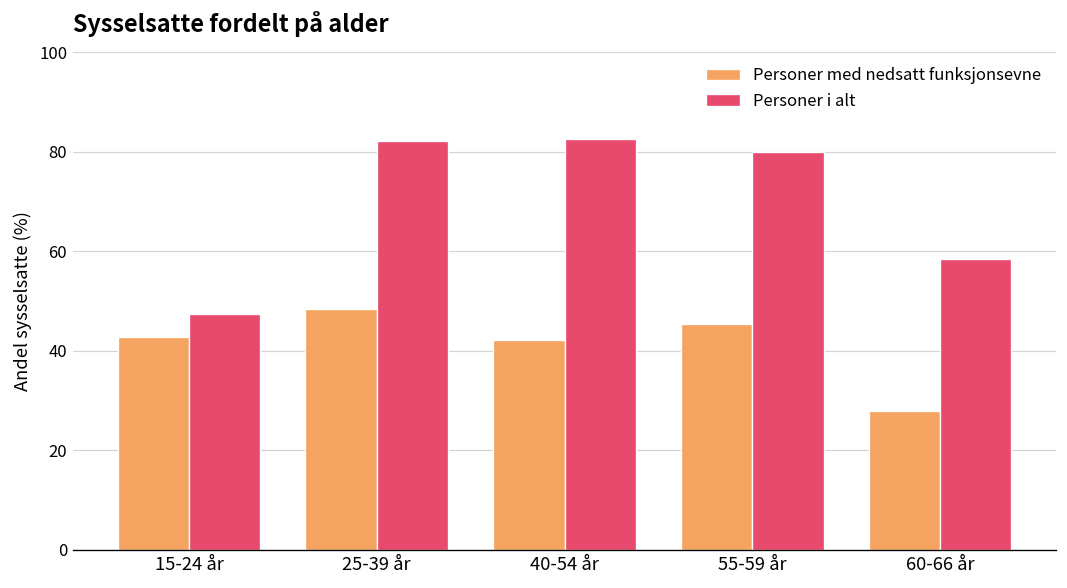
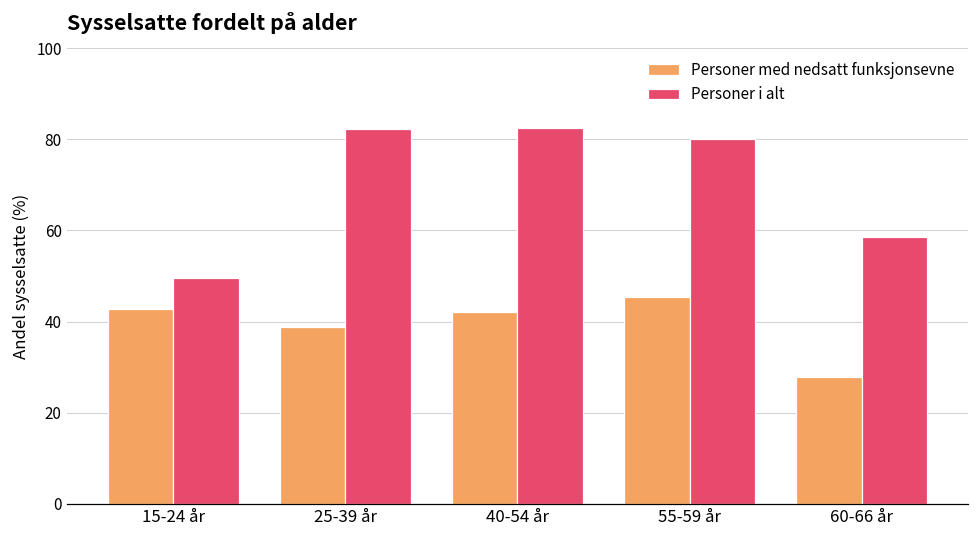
Personer i alt, 15-24 år: 48 -> 50
Personer med nedsatt funksjonsevne, 25-39 år: 48 -> 39
